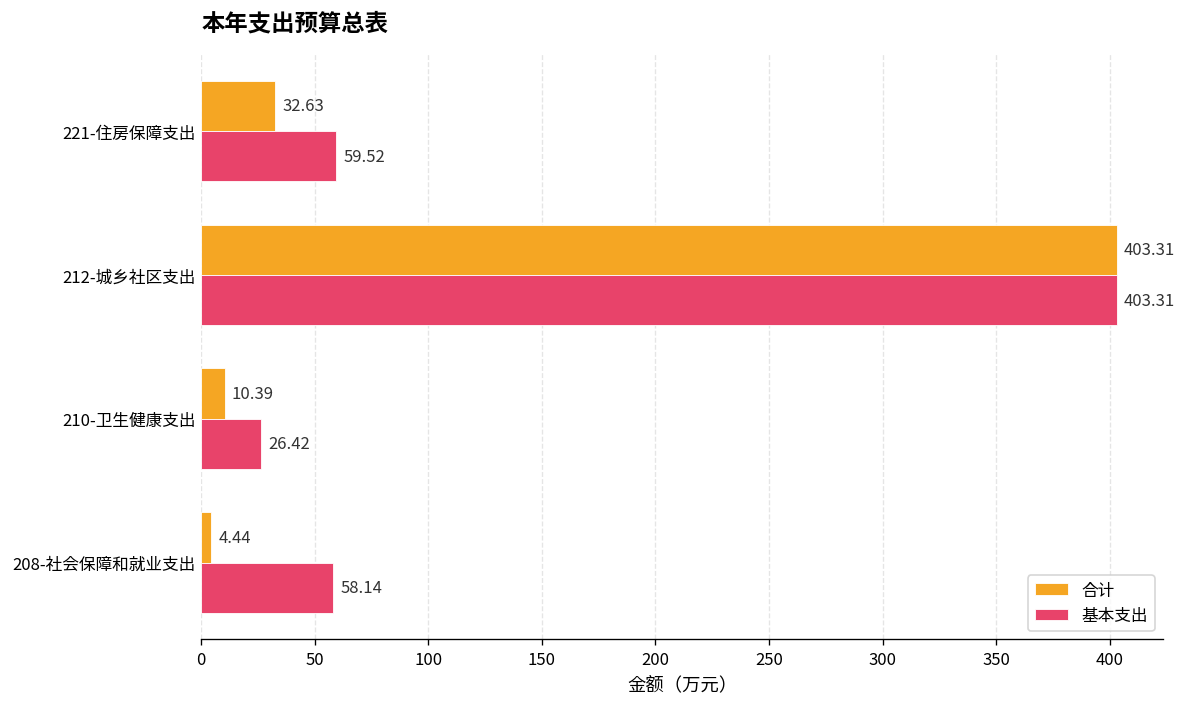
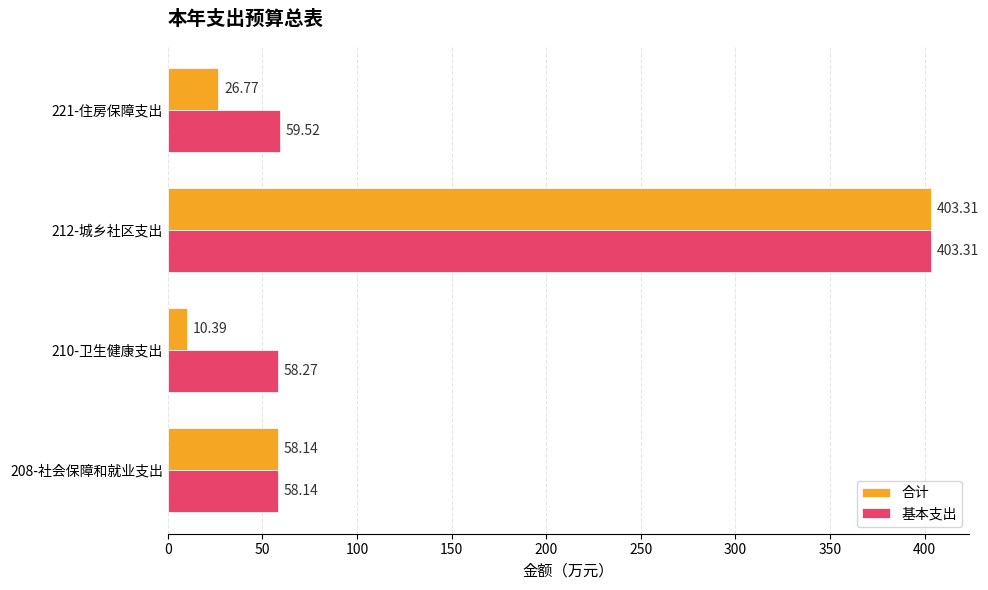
合计, 221-住房保障支出: 32.63 -> 26.77
基本支出, 210-卫生健康支出: 26.42 -> 58.27
合计, 208-社会保障和就业支出: 4.44 -> 58.14
